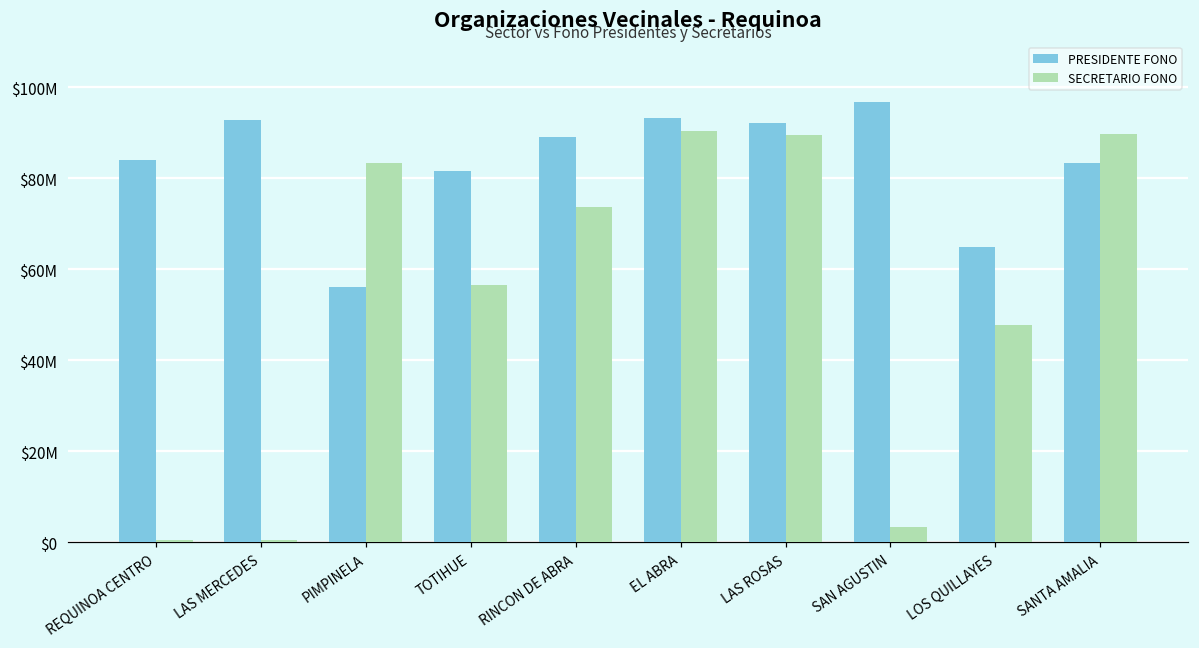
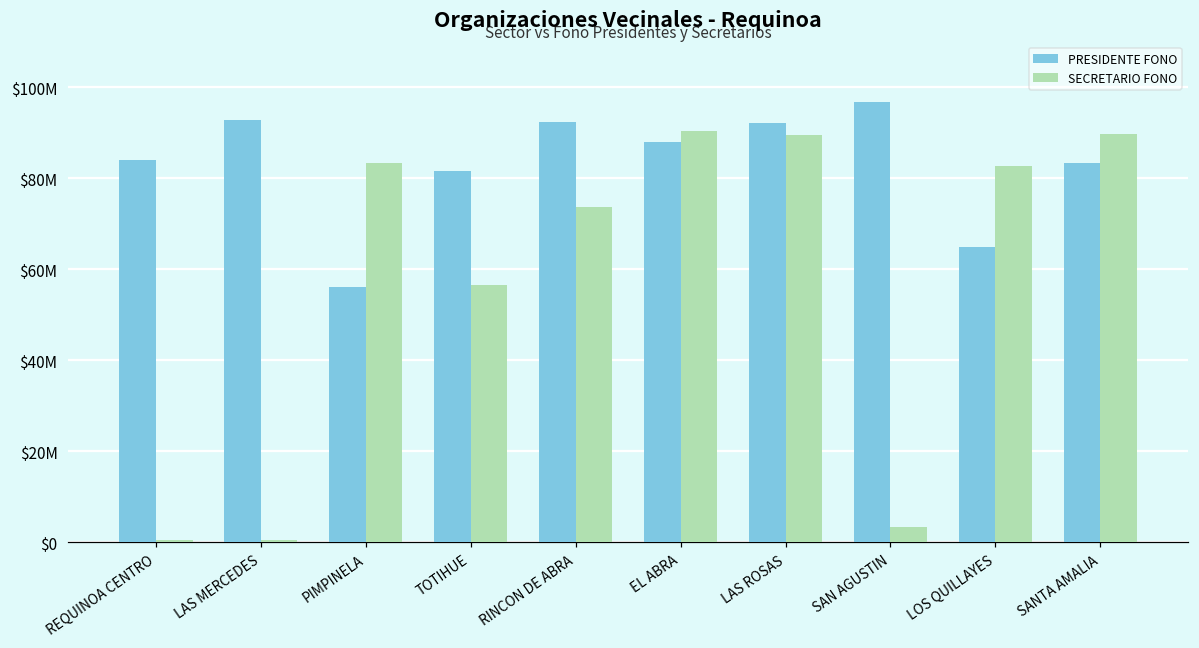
PRESIDENTE FONO, RINCON DE ABRA: $89000000 -> $92000000
PRESIDENTE FONO, EL ABRA: $93000000 -> $88000000
SECRETARIO FONO, LOS QUILLAYES: $48000000 -> $83000000
